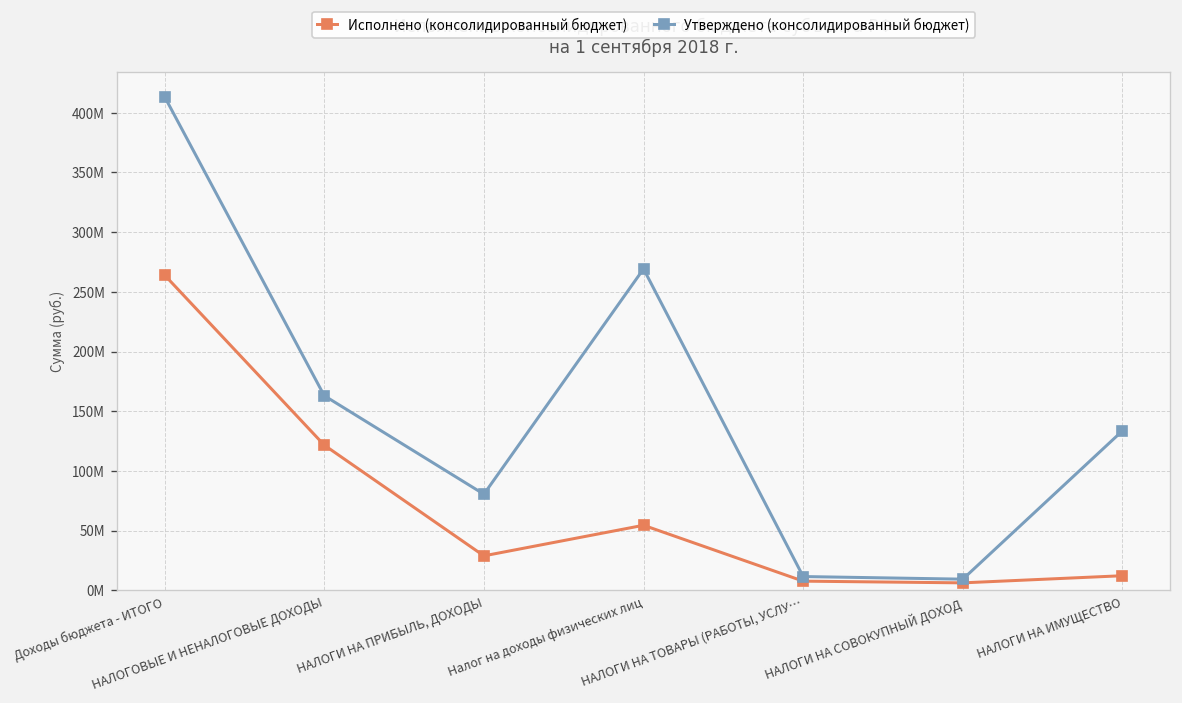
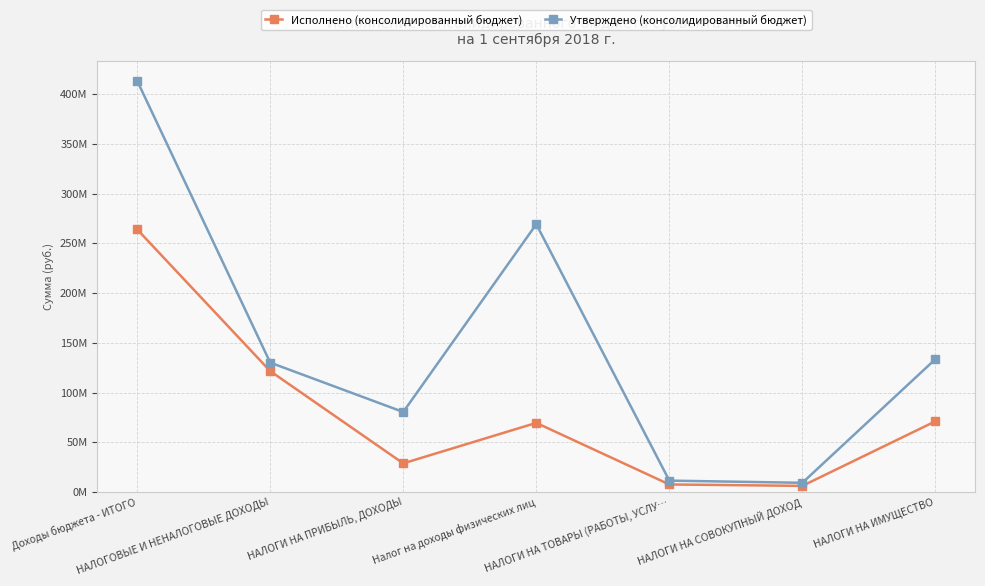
Утверждено (консолидированный бюджет), НАЛОГОВЫЕ И НЕНАЛОГОВЫЕ ДОХОДЫ: 160000000 -> 130000000
Исполнено (консолидированный бюджет), Налог на доходы физических лиц: 50000000 -> 70000000
Исполнено (консолидированный бюджет), НАЛОГИ НА ИМУЩЕСТВО: 10000000 -> 70000000
